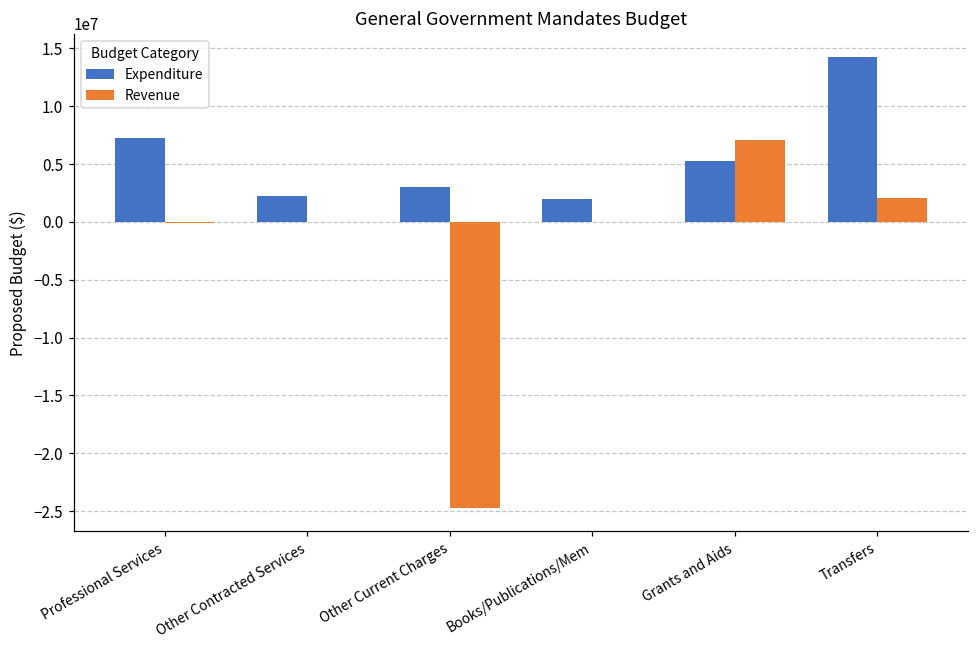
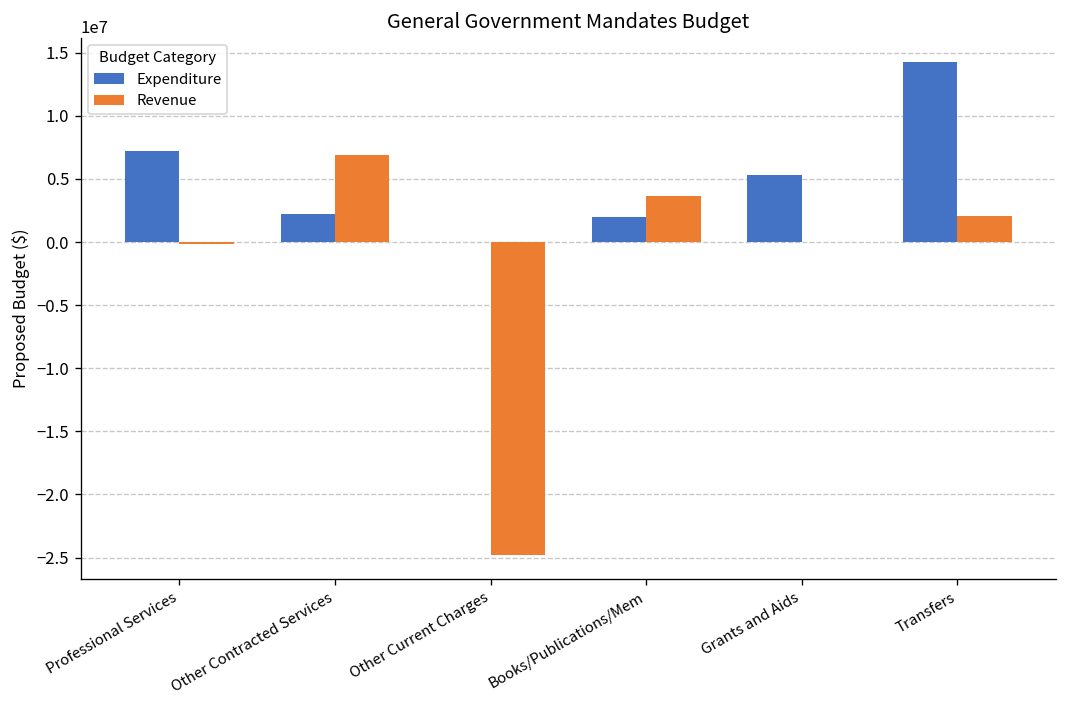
Revenue, Other Contracted Services: 0 -> 6900000
Expenditure, Other Current Charges: 3000000 -> 0
Revenue, Books/Publications/Mem: 0 -> 3600000
Revenue, Grants and Aids: 7100000 -> 0
